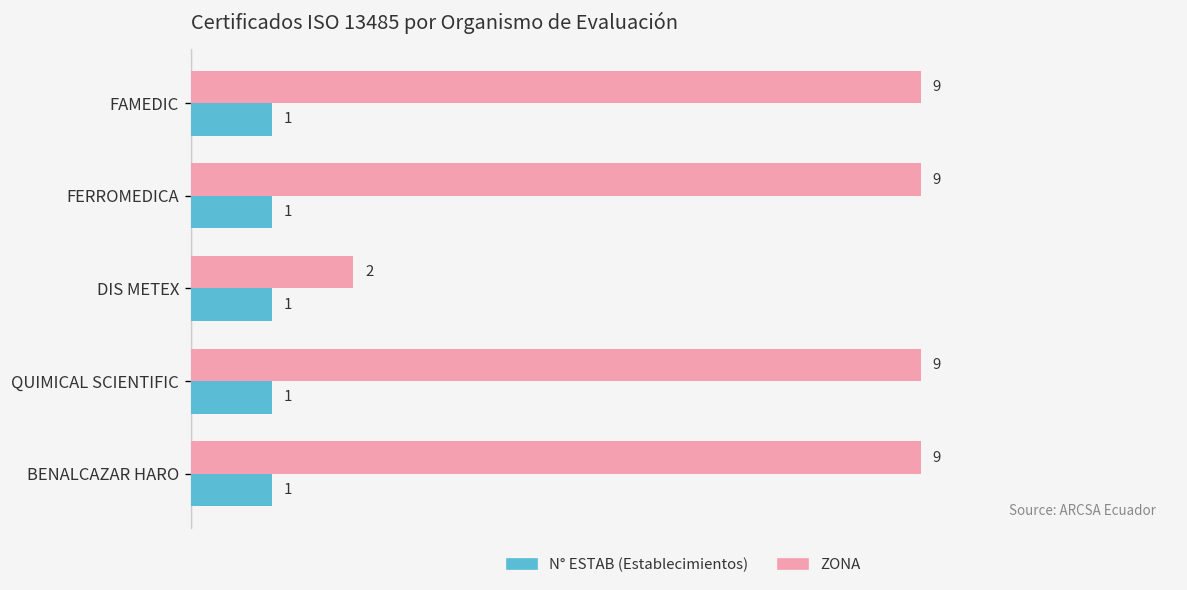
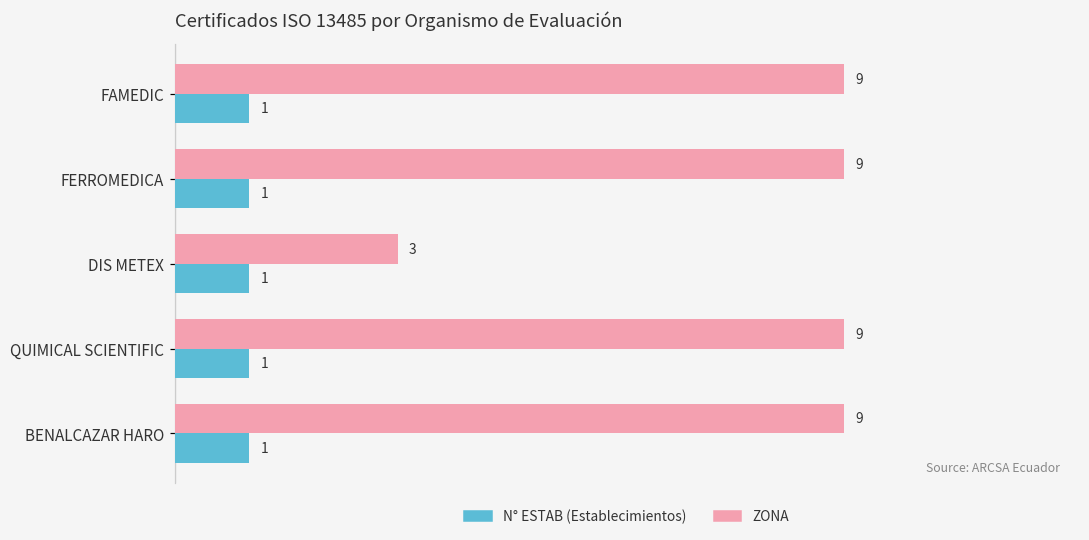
ZONA, DIS METEX: 2 -> 3
